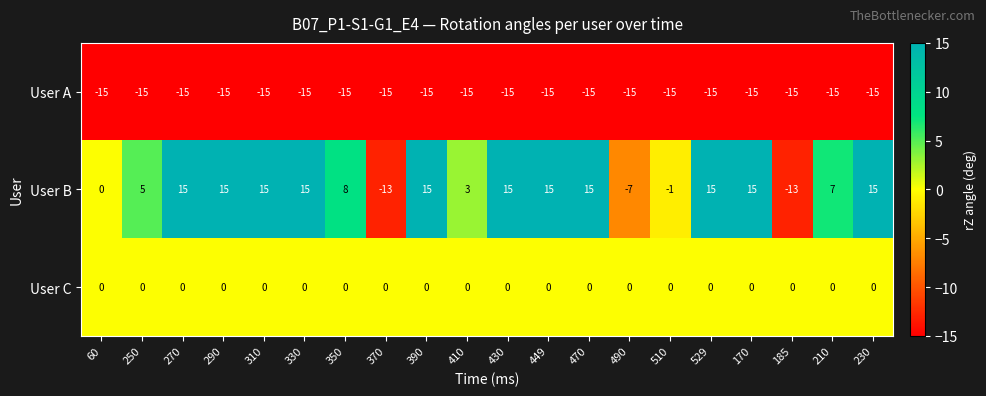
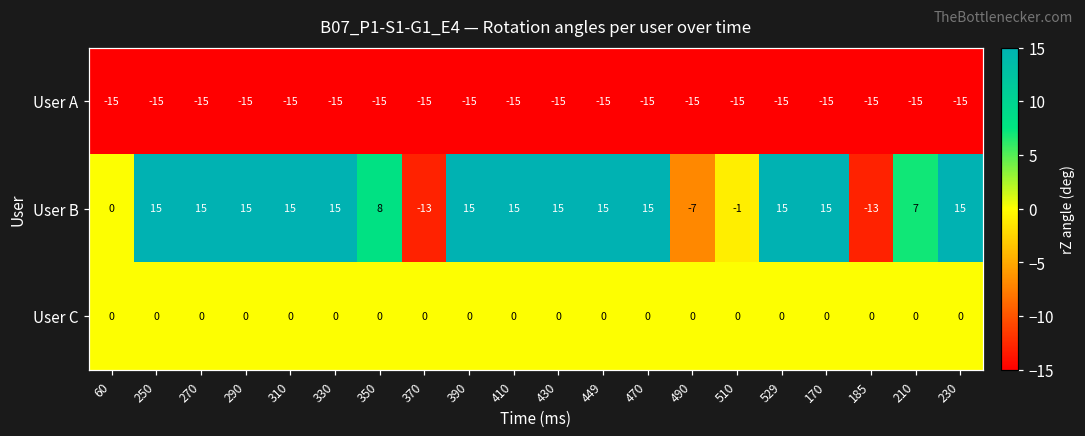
User B, 250: 5 -> 15
User B, 410: 3 -> 15
